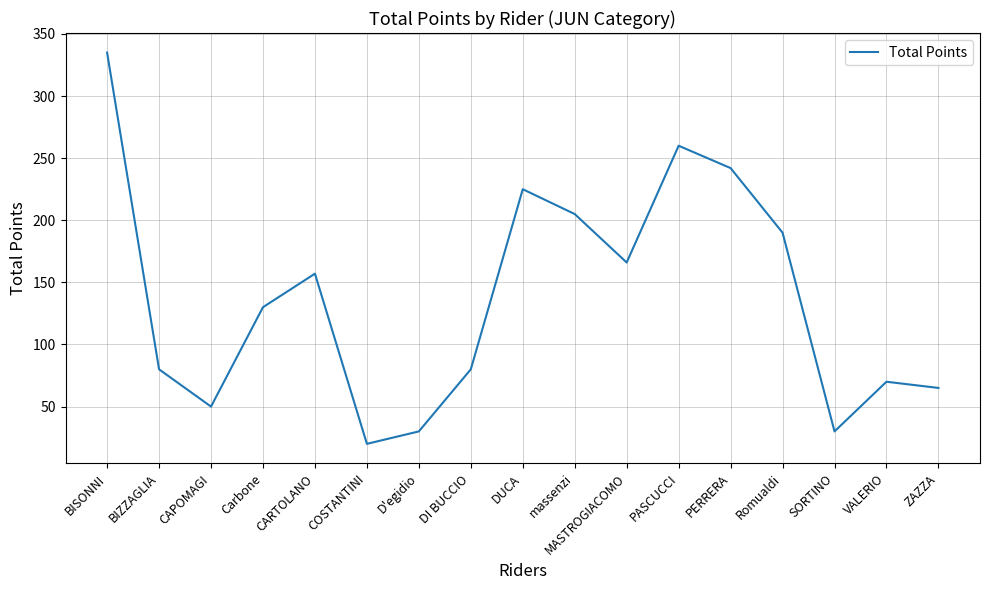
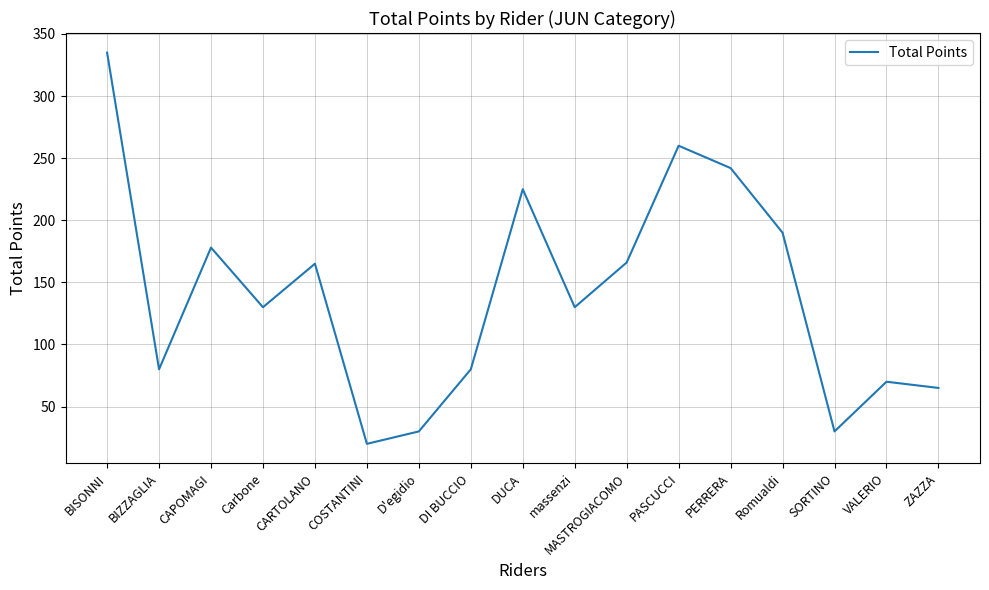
CAPOMAGI: 50 -> 178
CARTOLANO: 157 -> 165
massenzi: 205 -> 130
